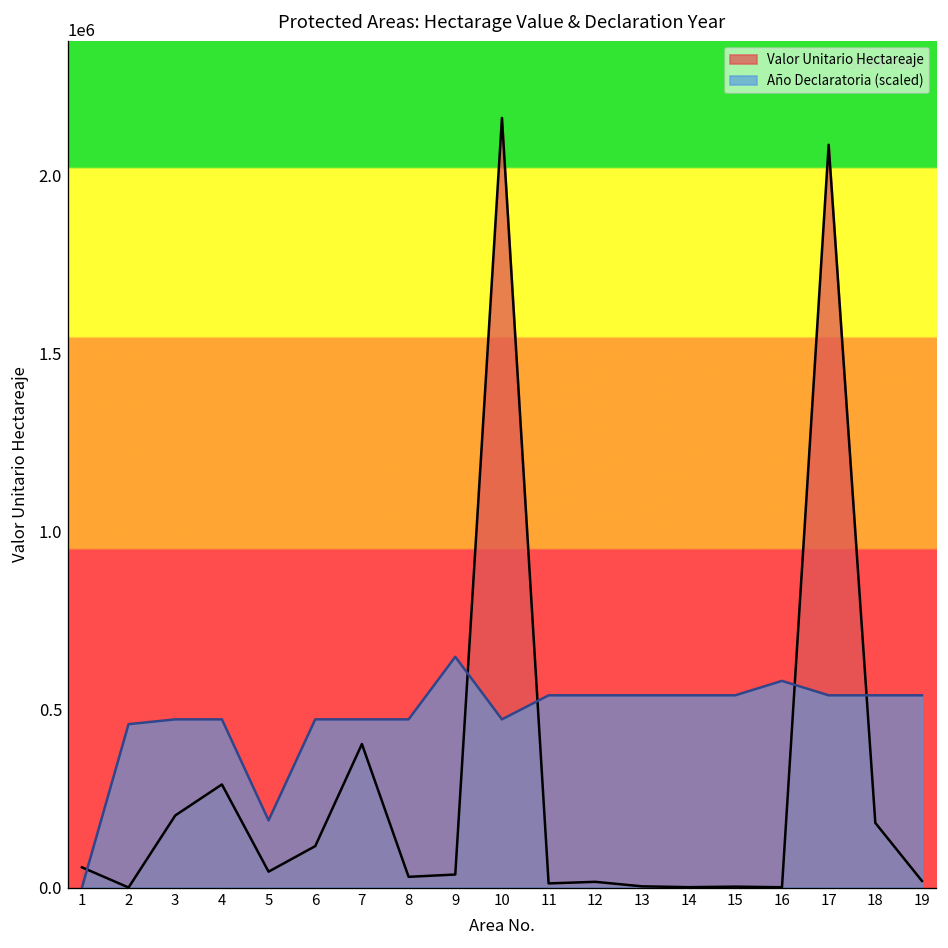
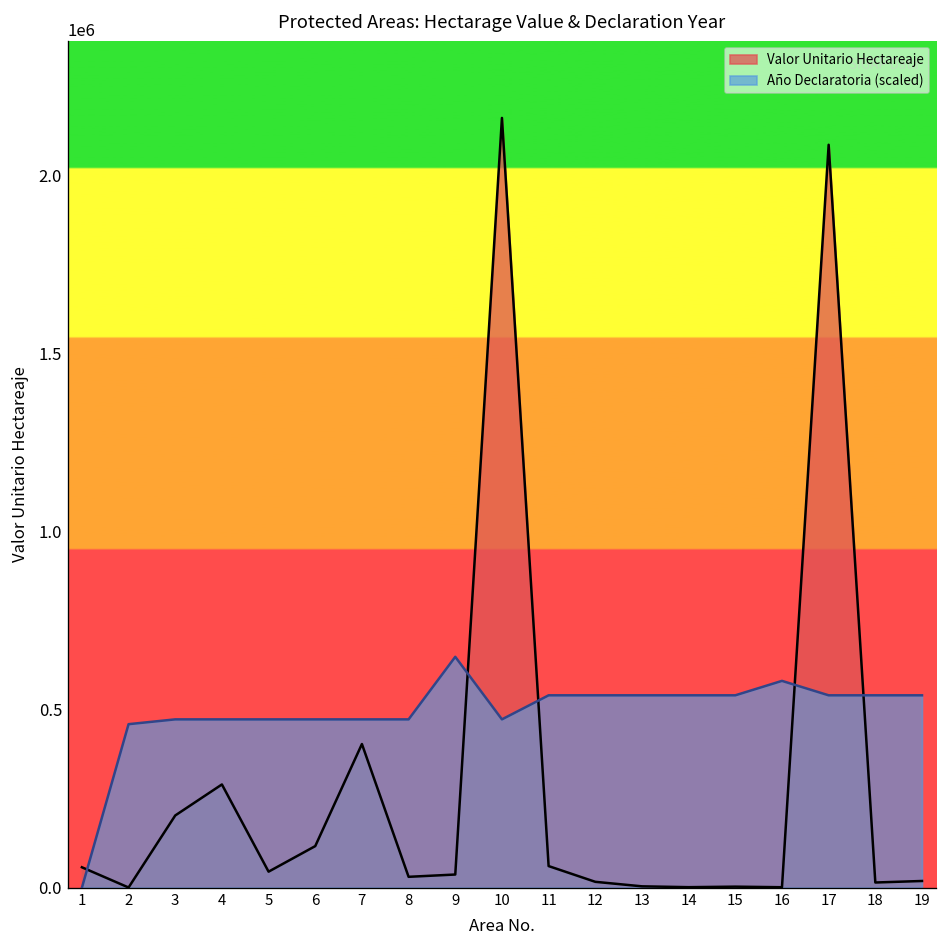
Año Declaratoria (scaled), 5: 190000 -> 470000
Valor Unitario Hectareaje, 11: 10000 -> 60000
Valor Unitario Hectareaje, 18: 180000 -> 10000
